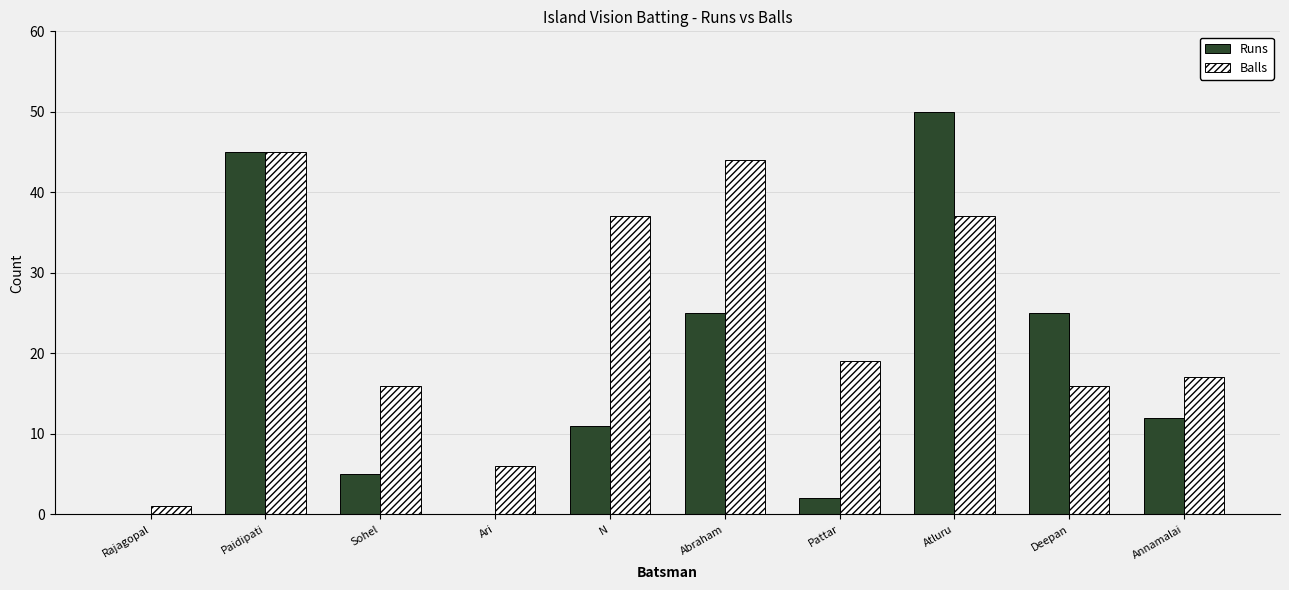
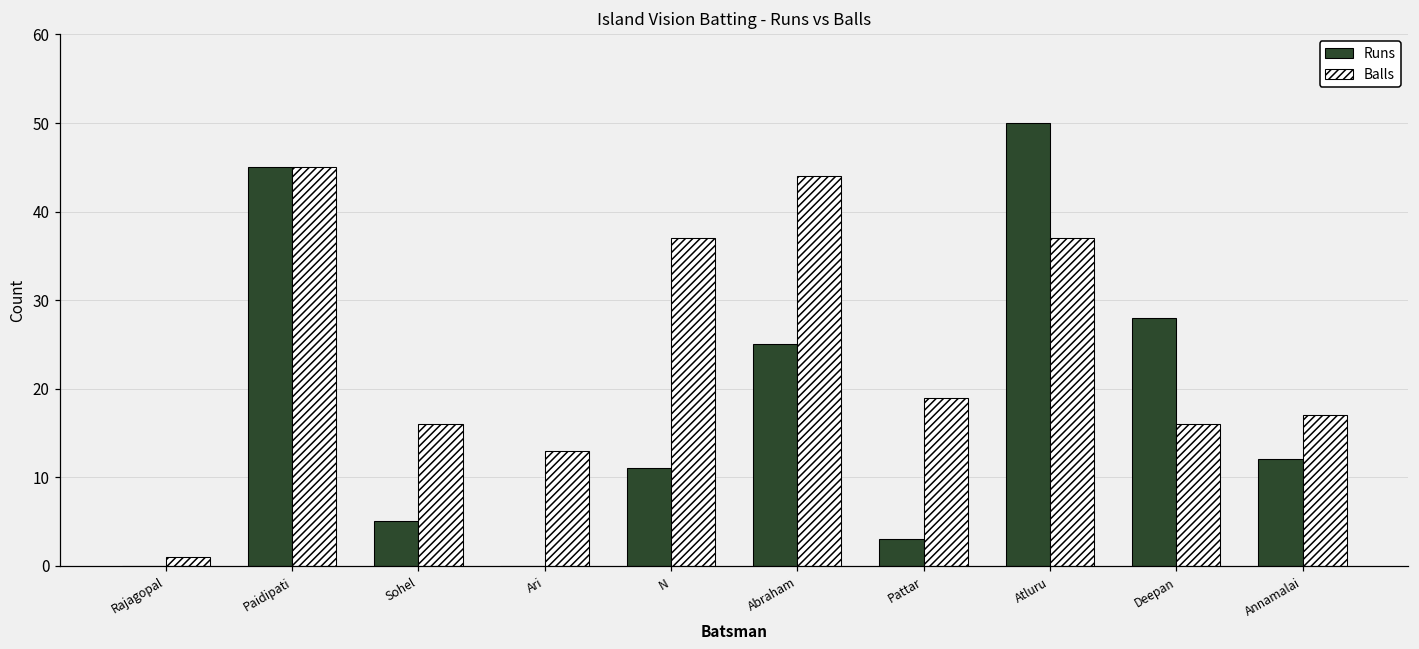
Balls, Ari: 6 -> 13
Runs, Pattar: 2 -> 3
Runs, Deepan: 25 -> 28
